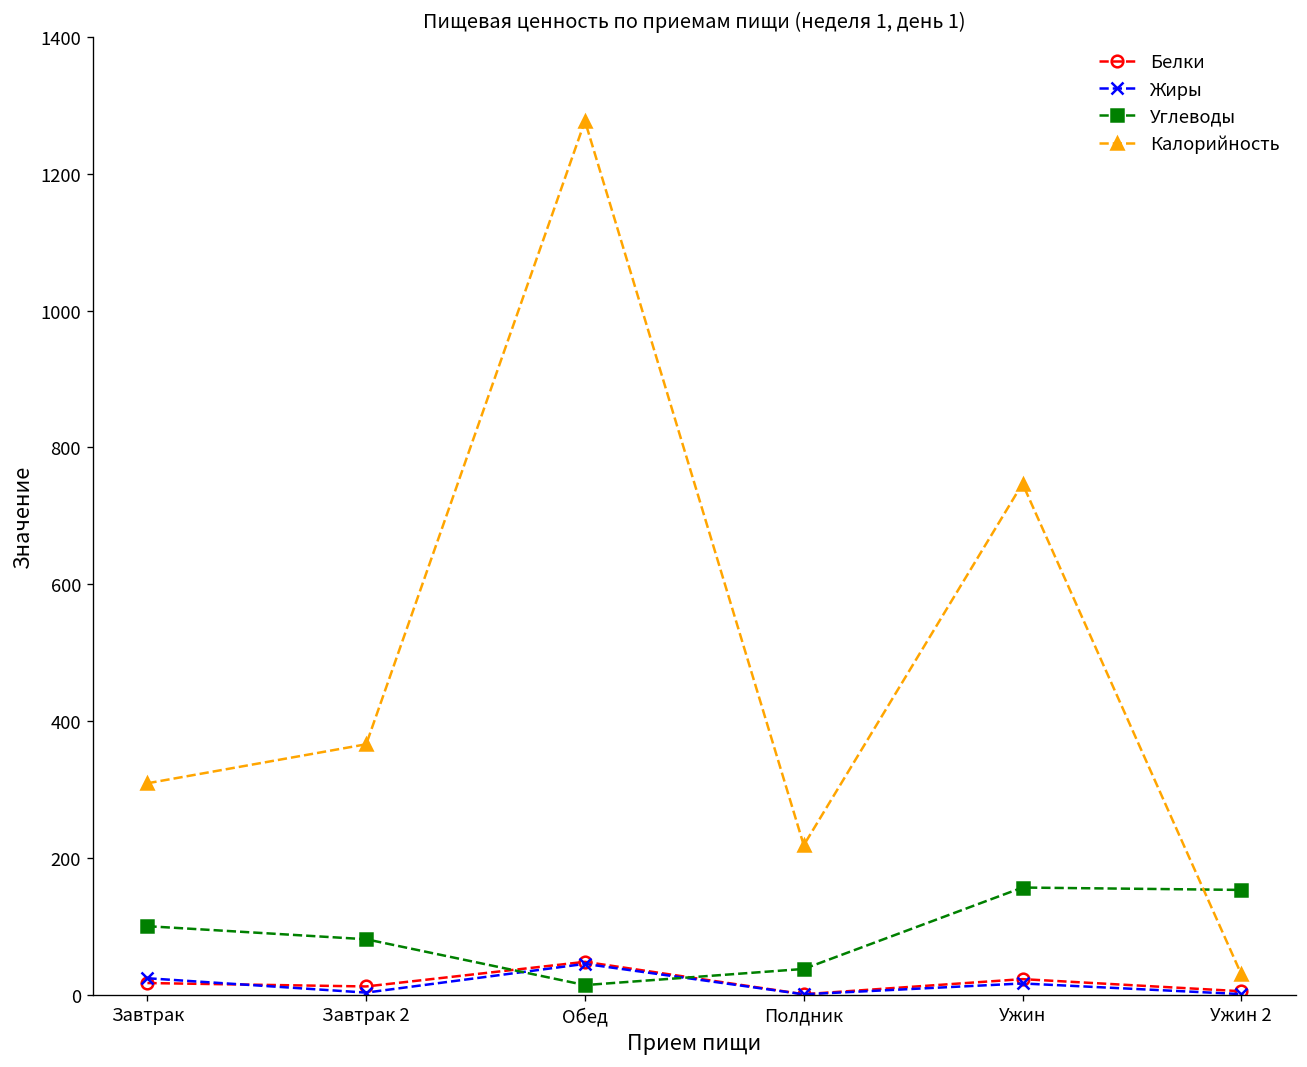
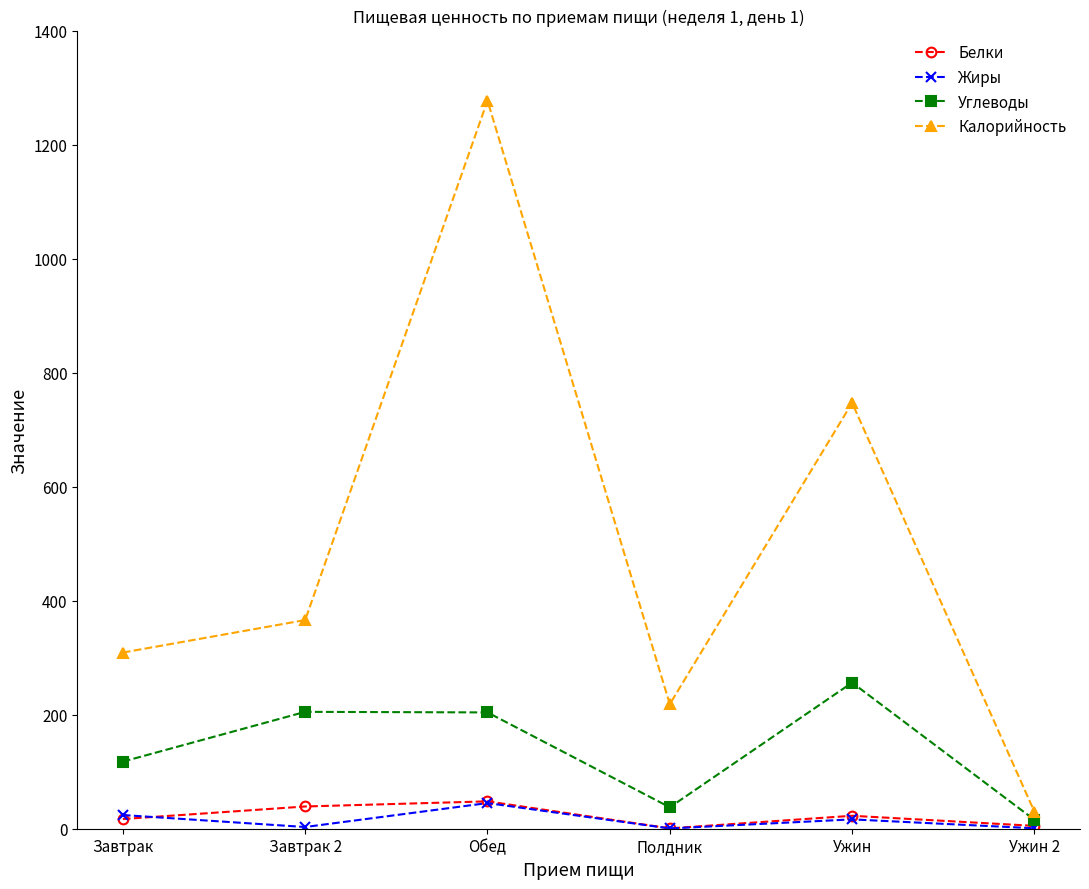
Углеводы, Завтрак: 100 -> 120
Белки, Завтрак 2: 10 -> 40
Углеводы, Завтрак 2: 80 -> 210
Углеводы, Обед: 10 -> 200
Углеводы, Ужин: 160 -> 260
Углеводы, Ужин 2: 150 -> 20
